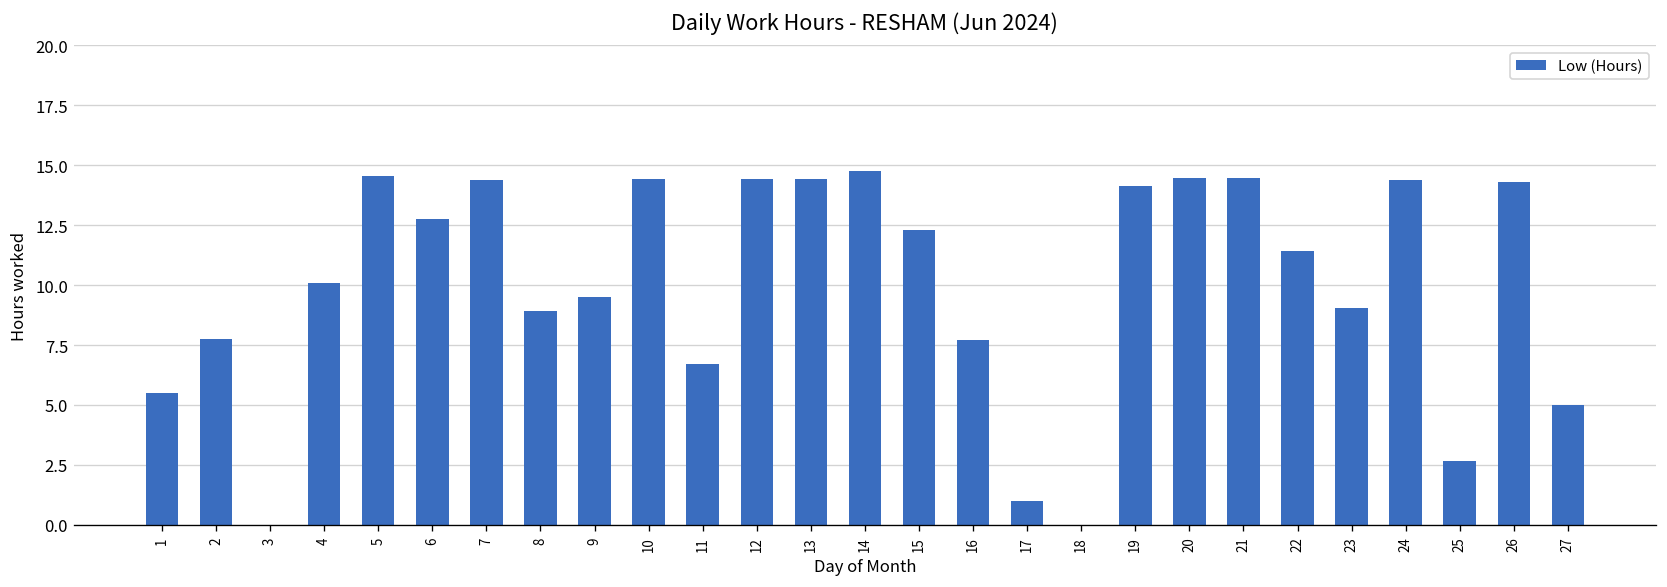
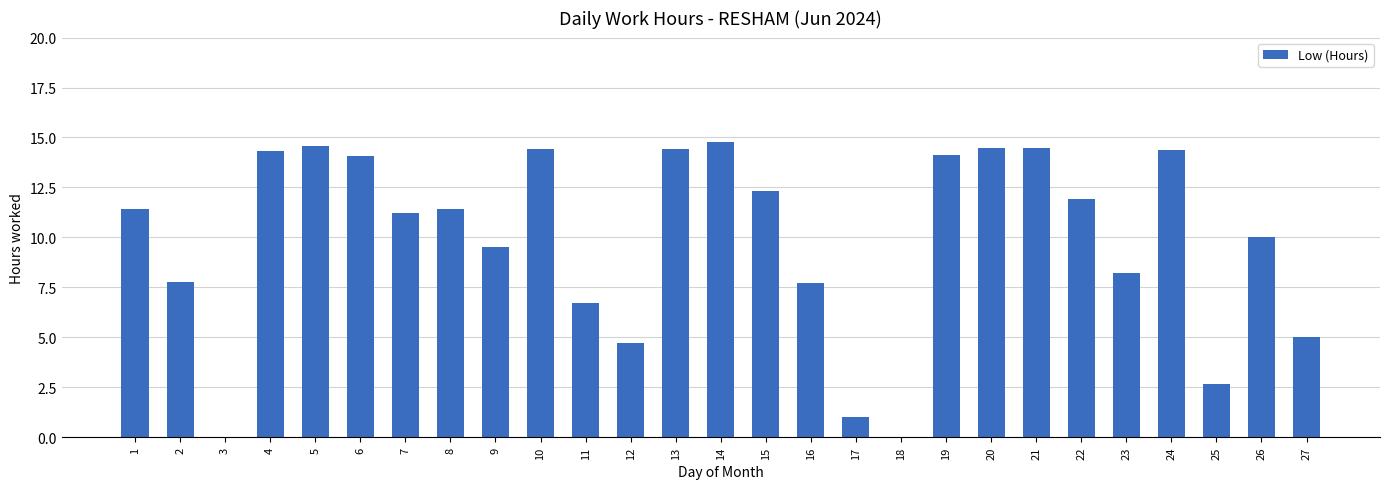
1: 5.5 -> 11.4
4: 10.1 -> 14.3
6: 12.8 -> 14.1
7: 14.4 -> 11.2
8: 8.9 -> 11.4
12: 14.4 -> 4.7
22: 11.4 -> 11.9
23: 9.1 -> 8.2
26: 14.3 -> 10.0
